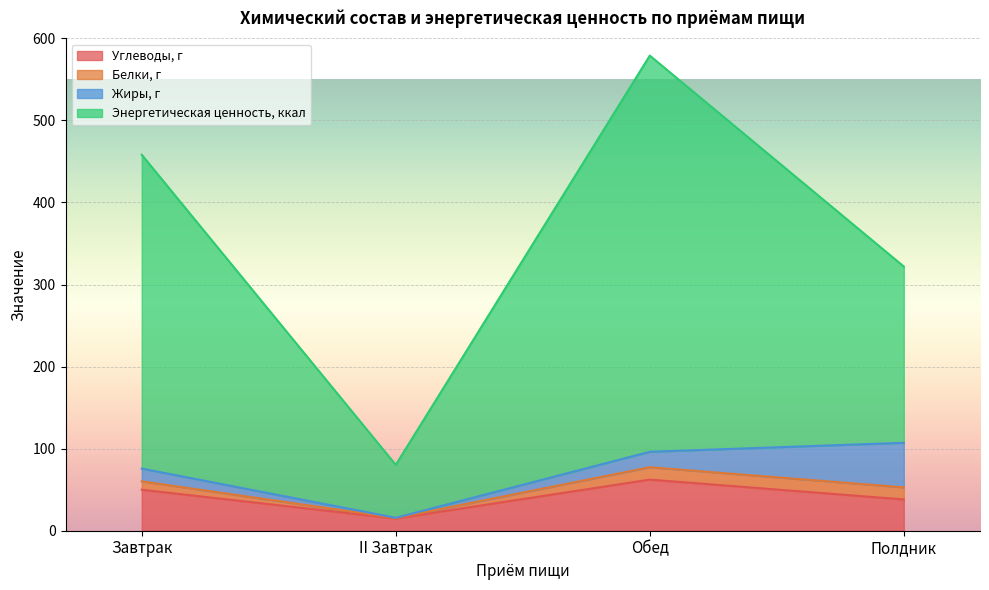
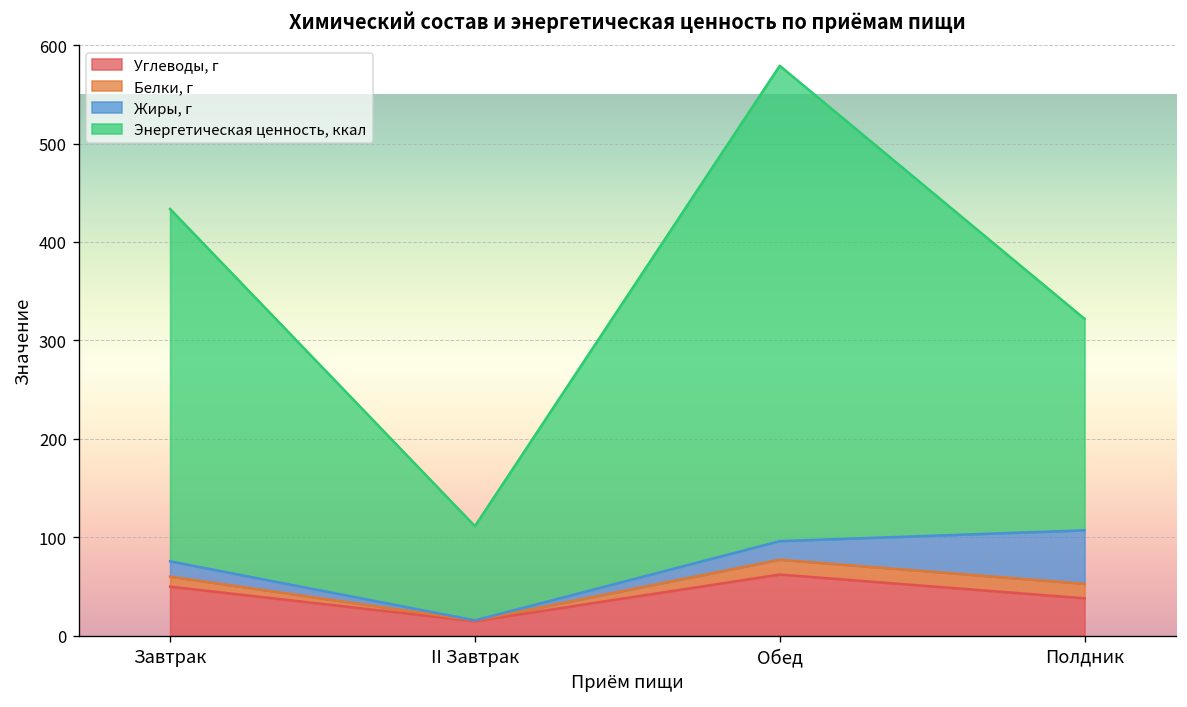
Энергетическая ценность, ккал, Завтрак: 380 -> 360
Энергетическая ценность, ккал, II Завтрак: 60 -> 100
